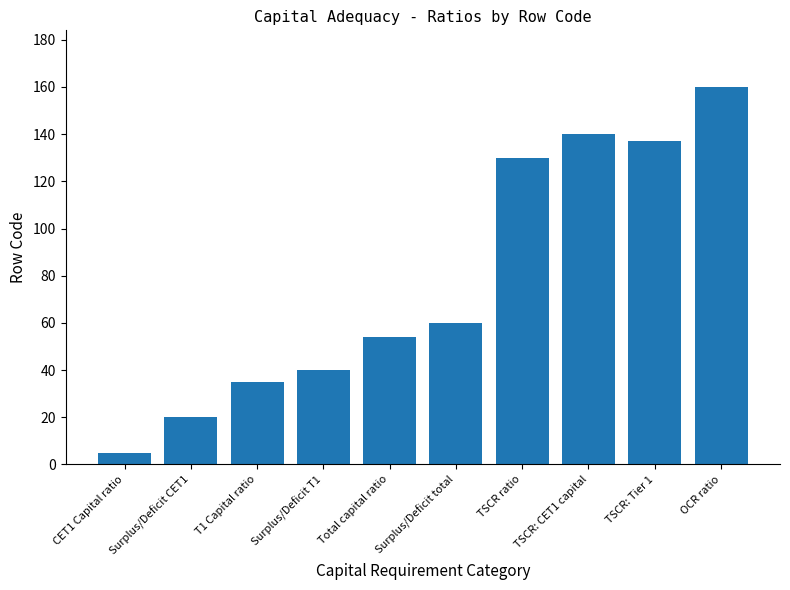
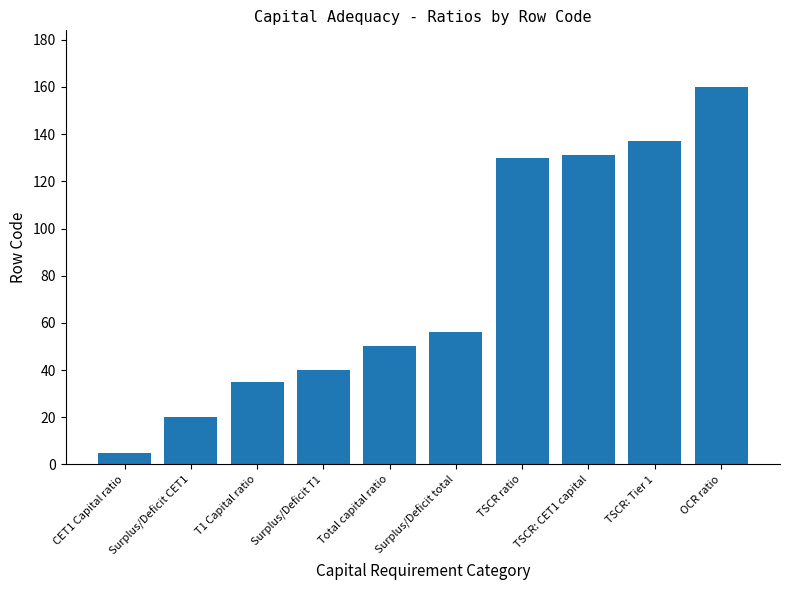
Total capital ratio: 54 -> 50
Surplus/Deficit total: 60 -> 56
TSCR: CET1 capital: 140 -> 131
